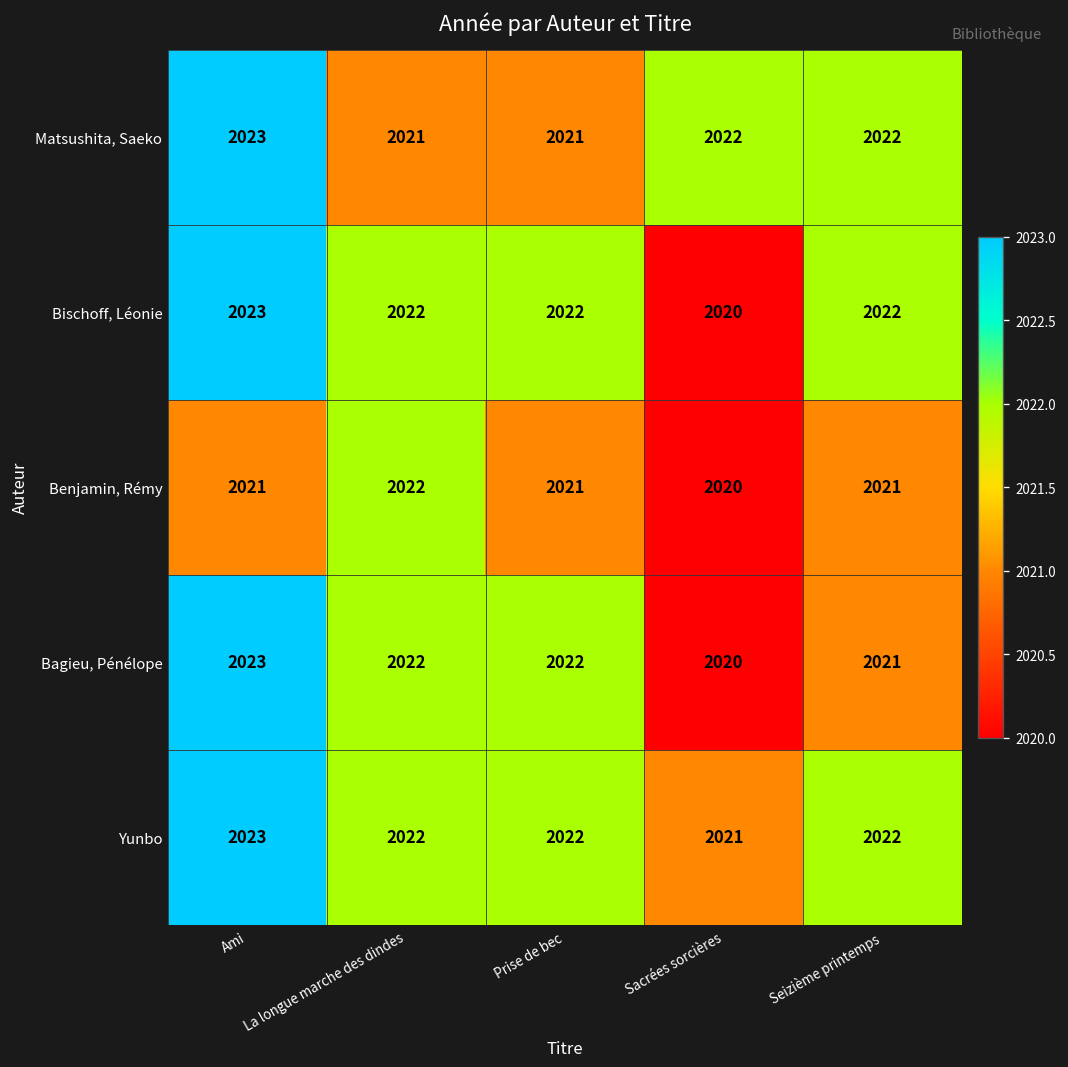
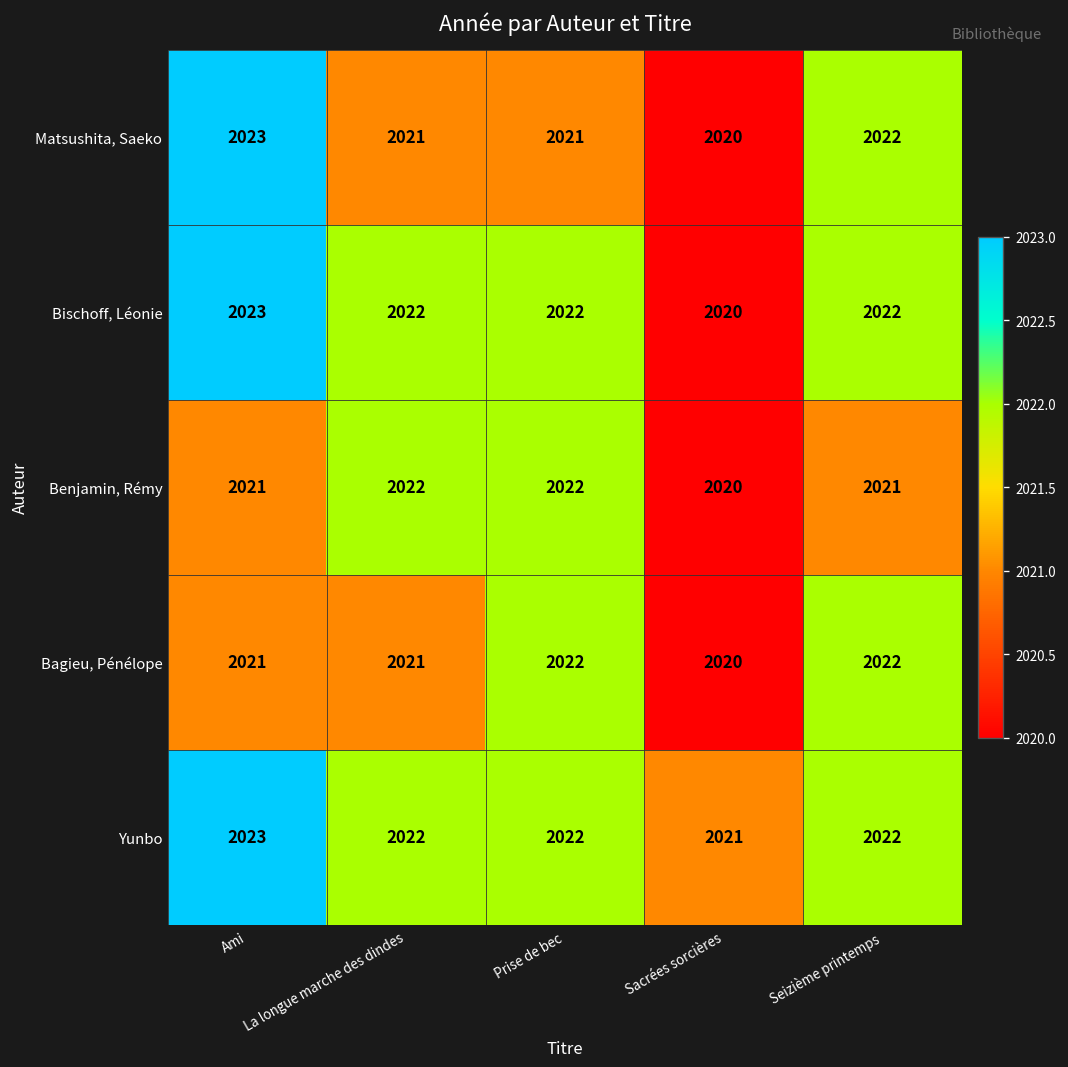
Matsushita, Saeko, Sacrées sorcières: 2022 -> 2020
Benjamin, Rémy, Prise de bec: 2021 -> 2022
Bagieu, Pénélope, Ami: 2023 -> 2021
Bagieu, Pénélope, La longue marche des dindes: 2022 -> 2021
Bagieu, Pénélope, Seizième printemps: 2021 -> 2022
